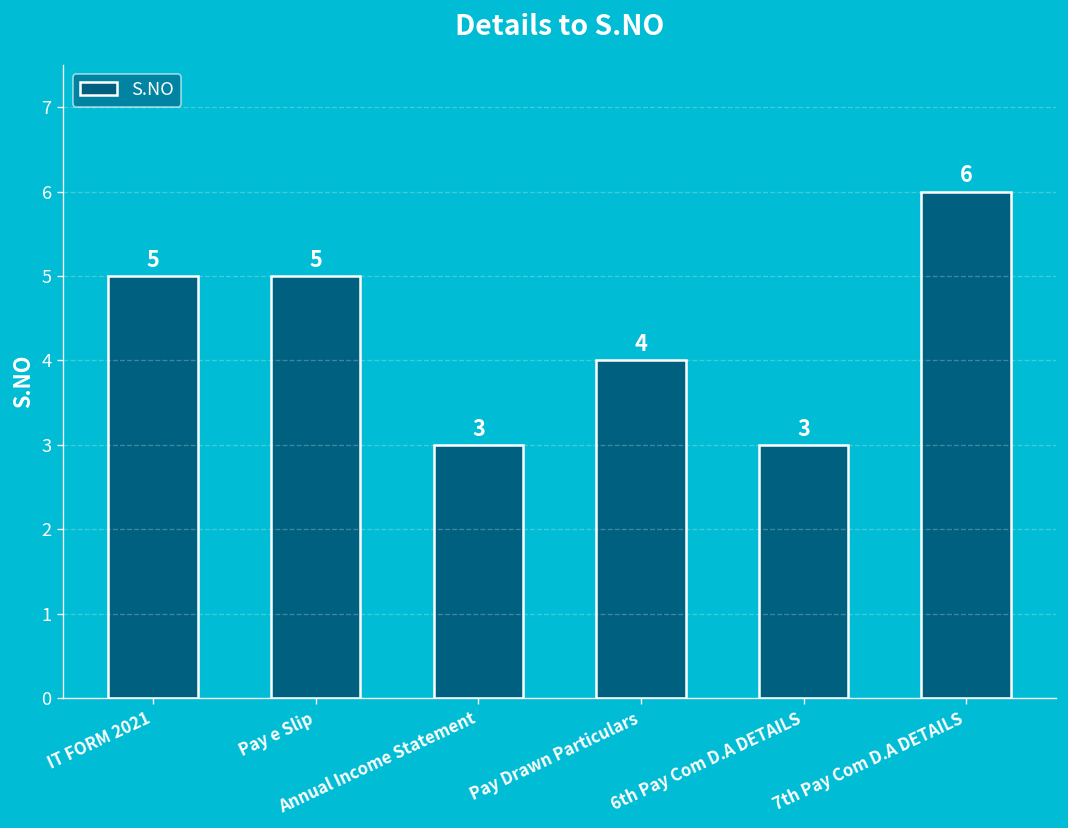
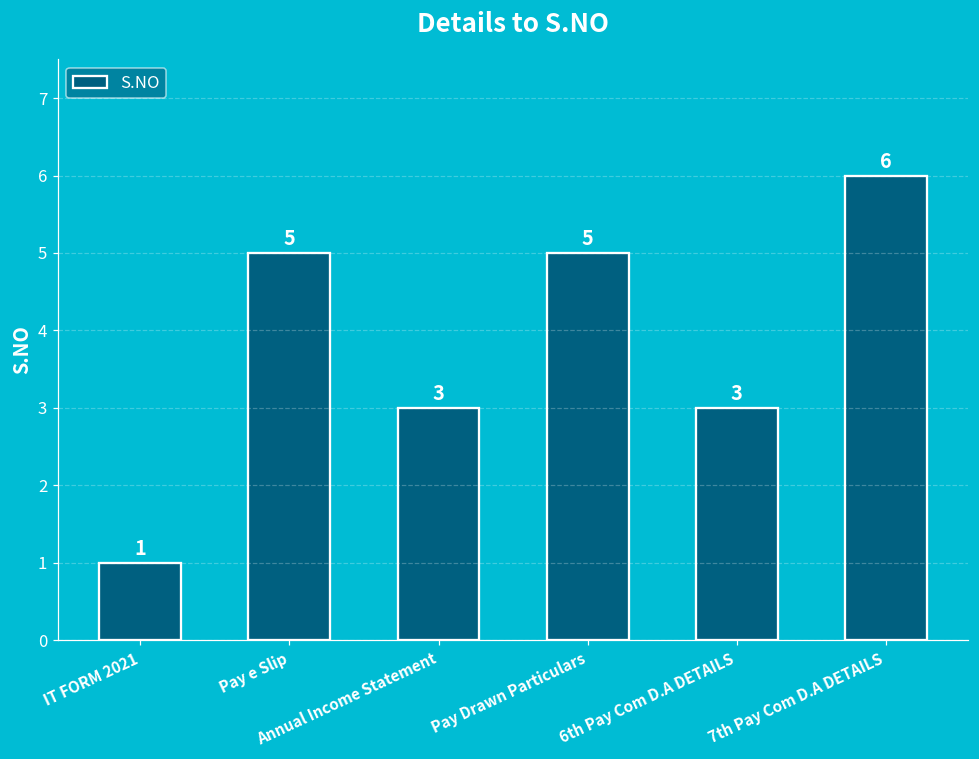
IT FORM 2021: 5 -> 1
Pay Drawn Particulars: 4 -> 5
